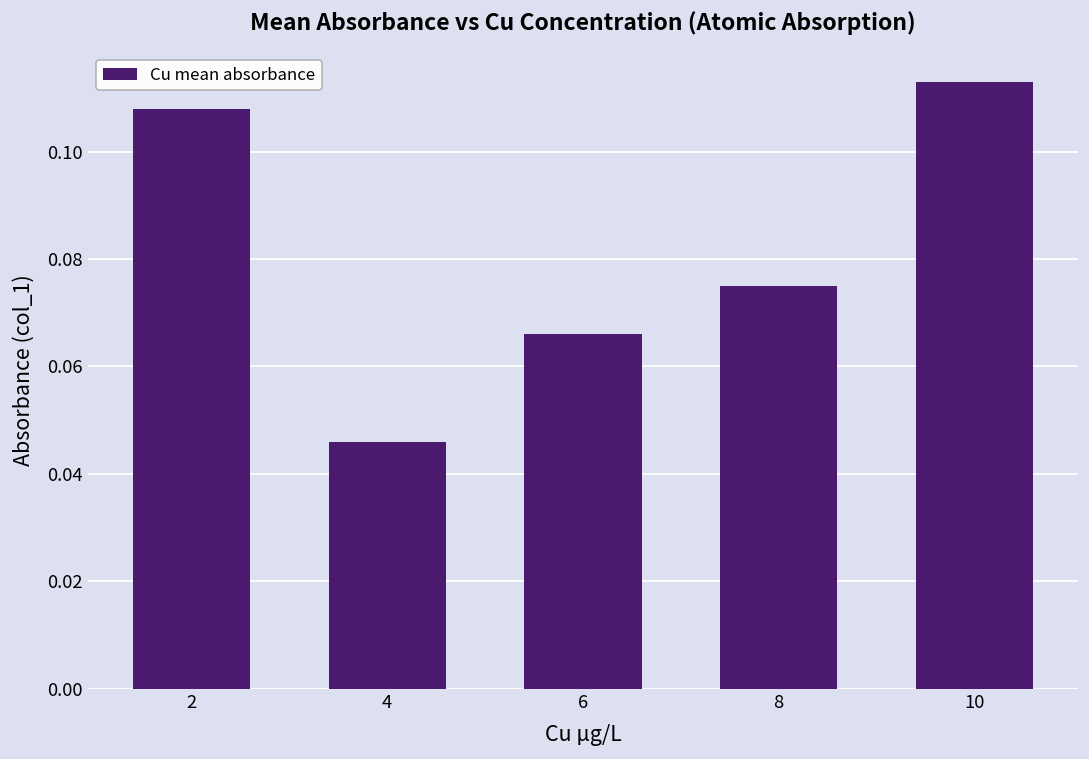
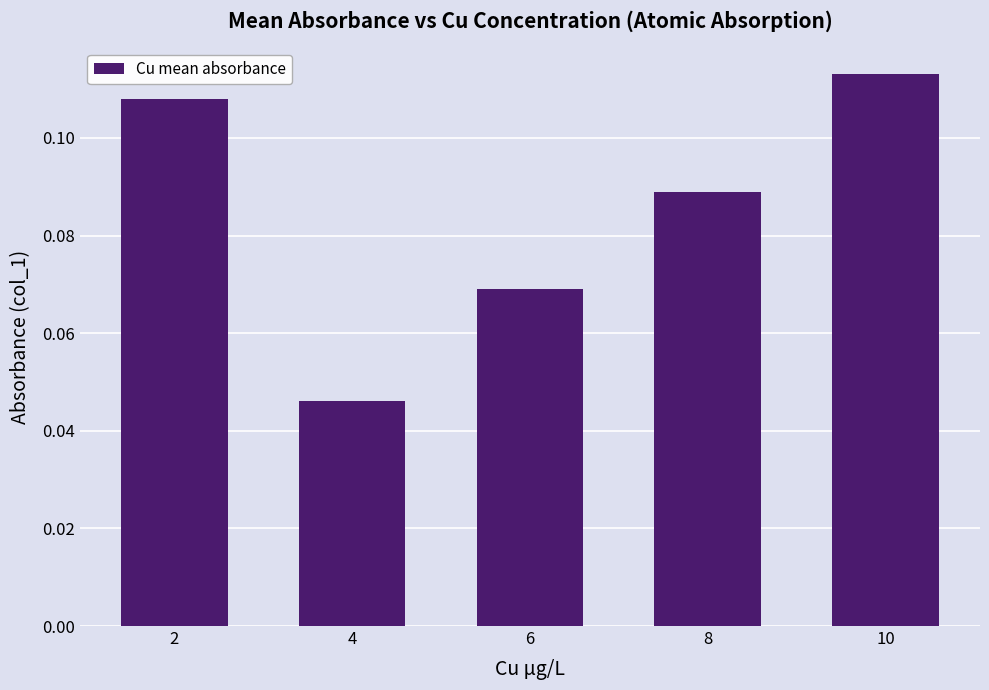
6: 0.066 -> 0.069
8: 0.075 -> 0.089
